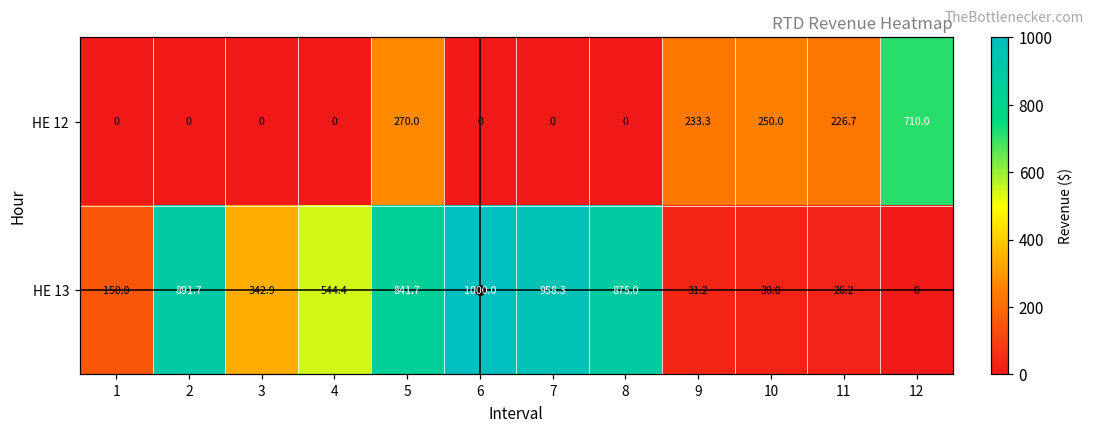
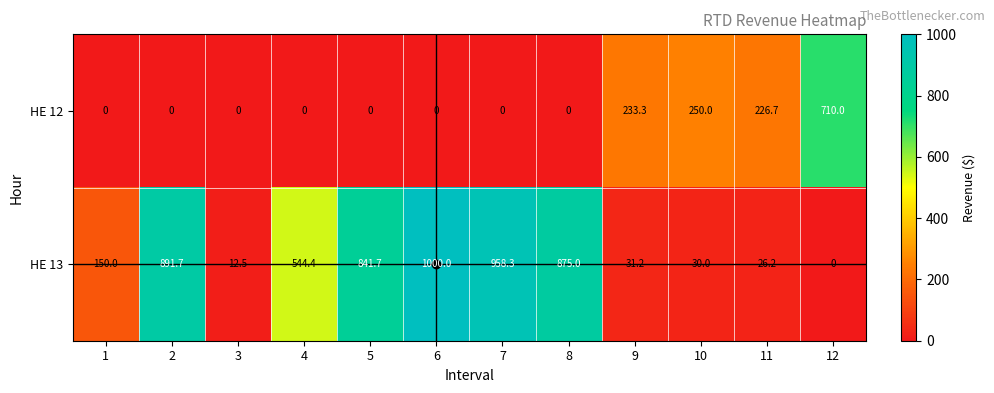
HE 12, 5: 270.0 -> 0
HE 13, 3: 342.9 -> 12.5
